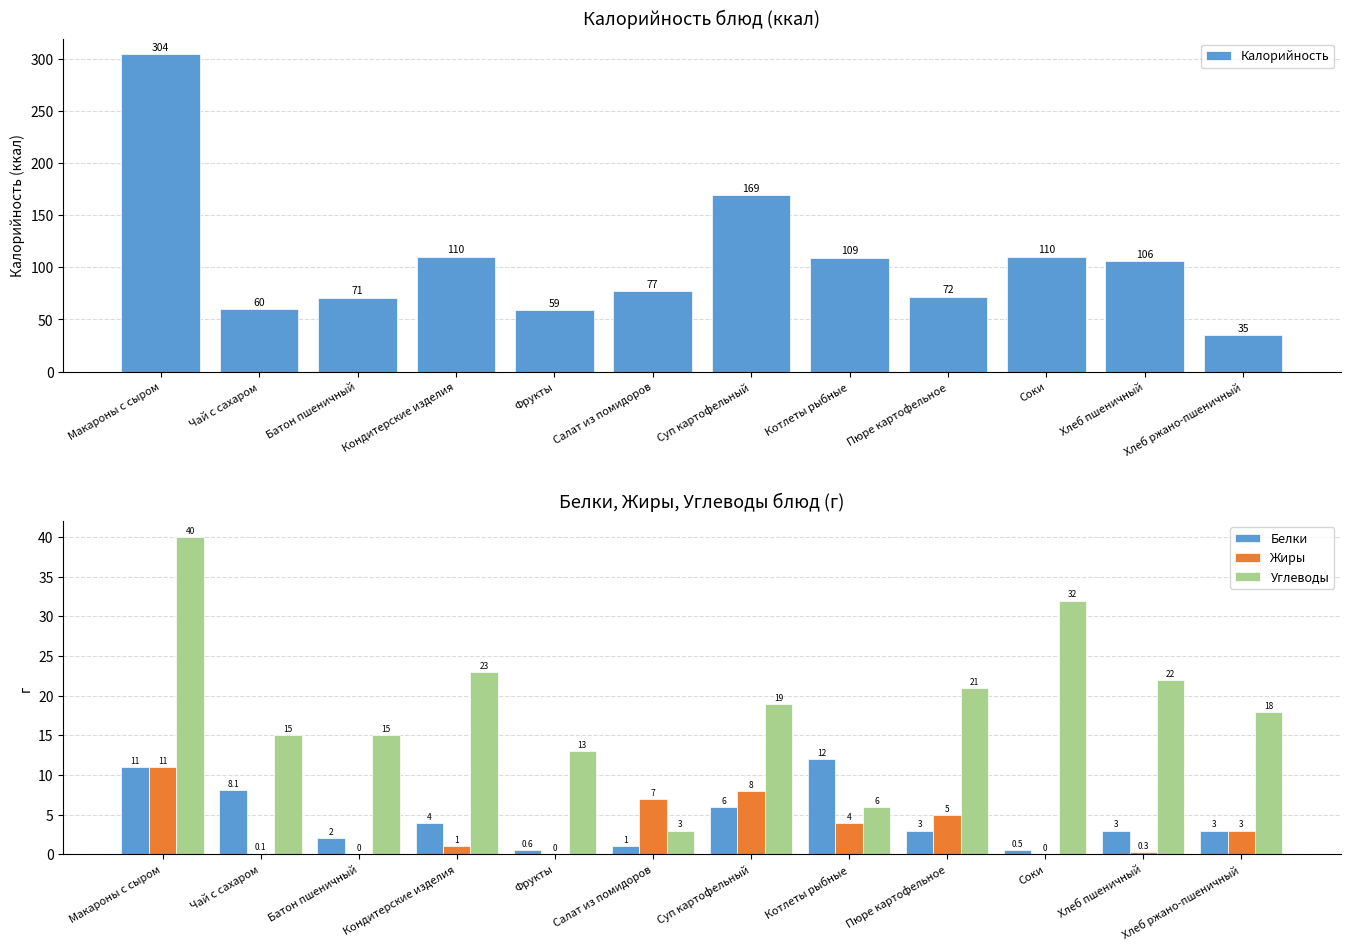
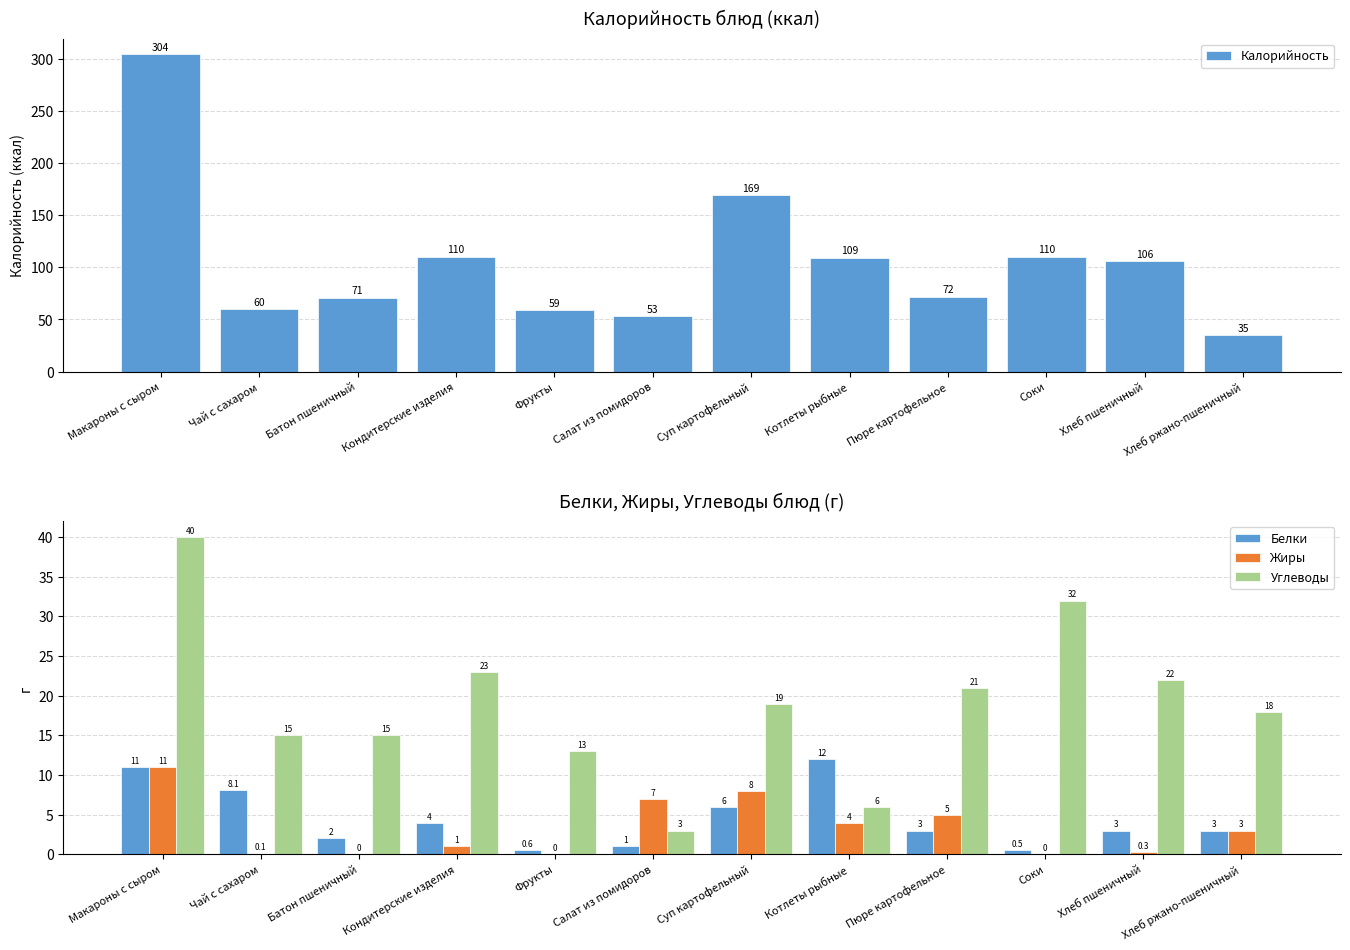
Калорийность блюд (ккал), Салат из помидоров: 77 -> 53
